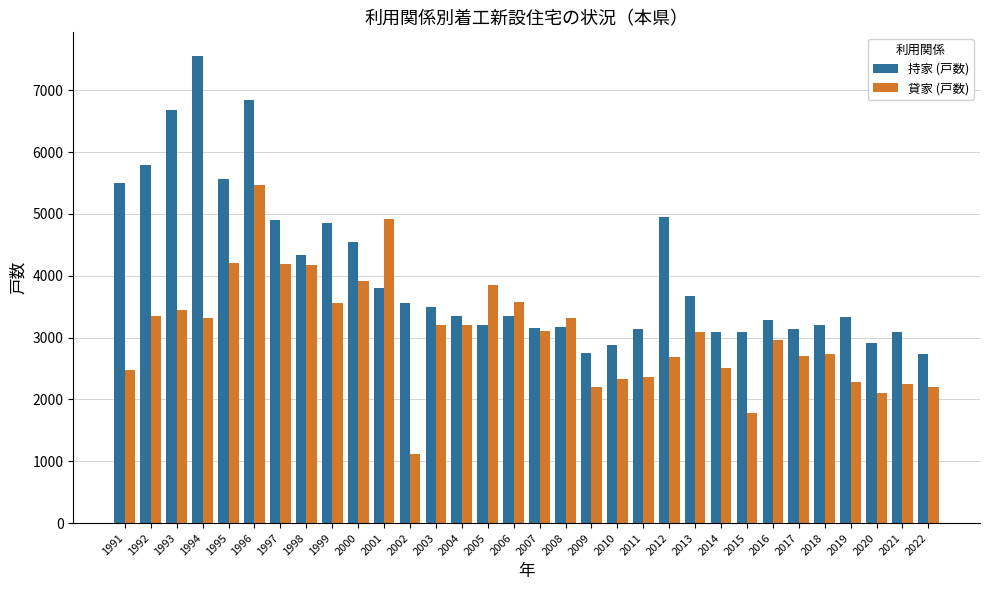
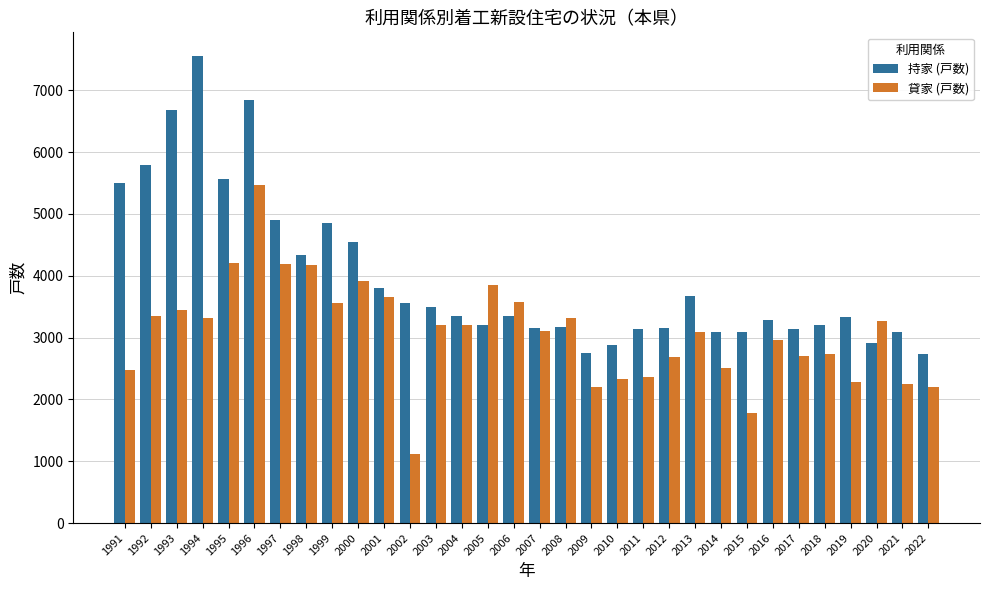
貸家 (戸数), 2001: 4900 -> 3700
持家 (戸数), 2012: 5000 -> 3100
貸家 (戸数), 2020: 2100 -> 3300
